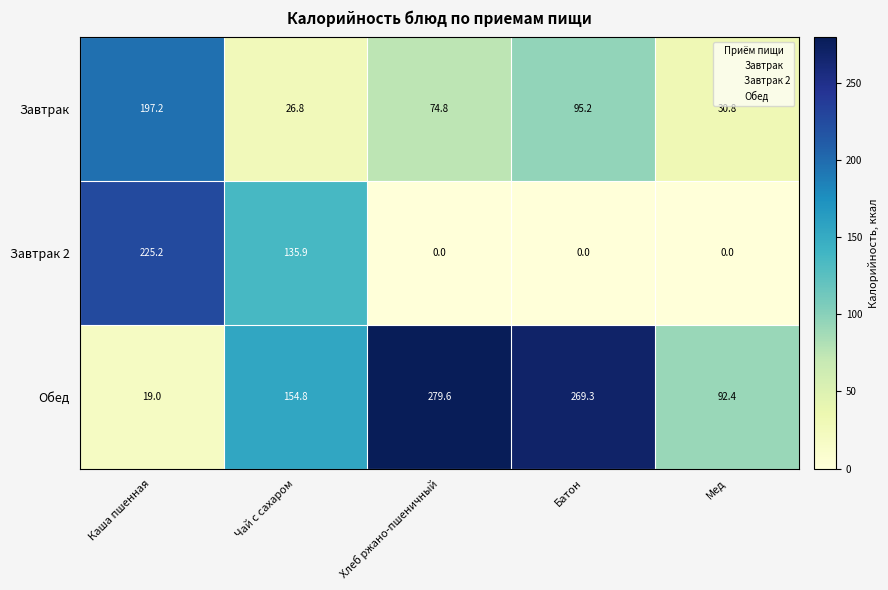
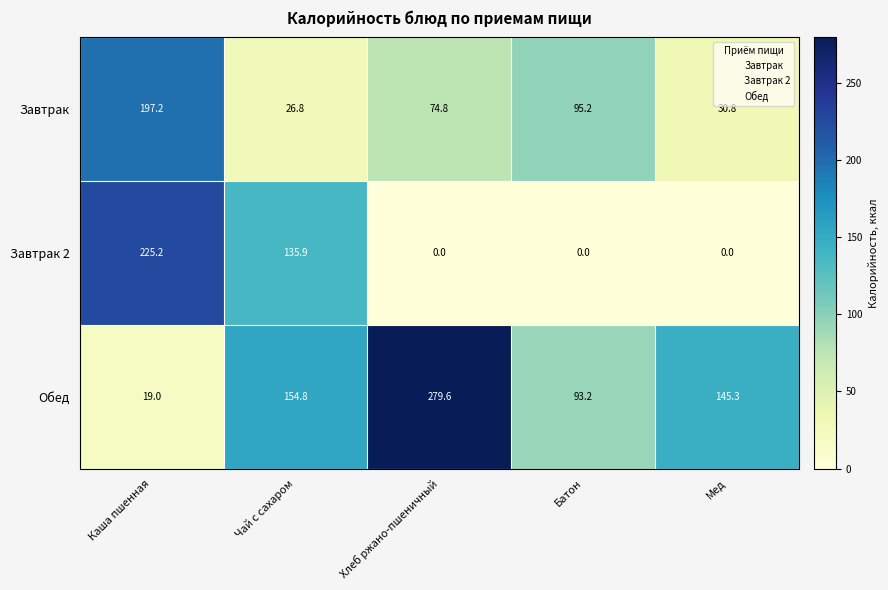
Обед, Батон: 269.3 -> 93.2
Обед, Мед: 92.4 -> 145.3
